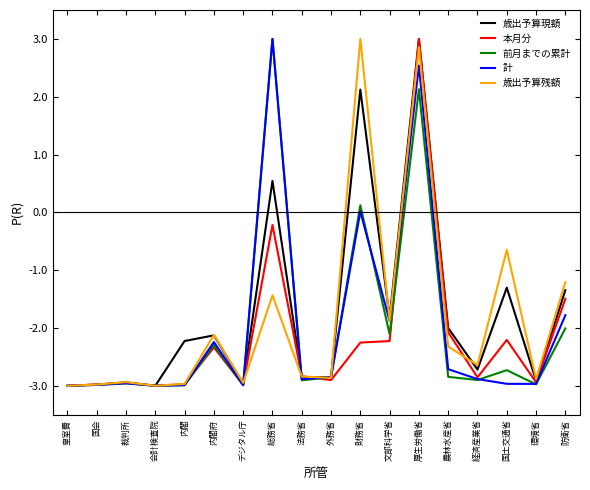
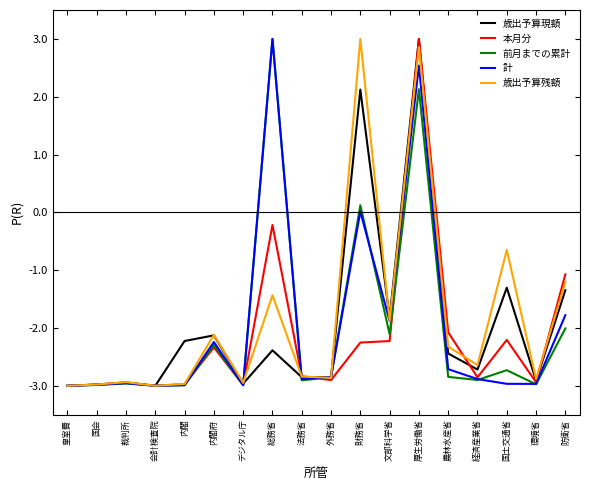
歳出予算現額, 総務省: 0.5 -> -2.4
歳出予算現額, 農林水産省: -2.0 -> -2.4
本月分, 防衛省: -1.5 -> -1.1
